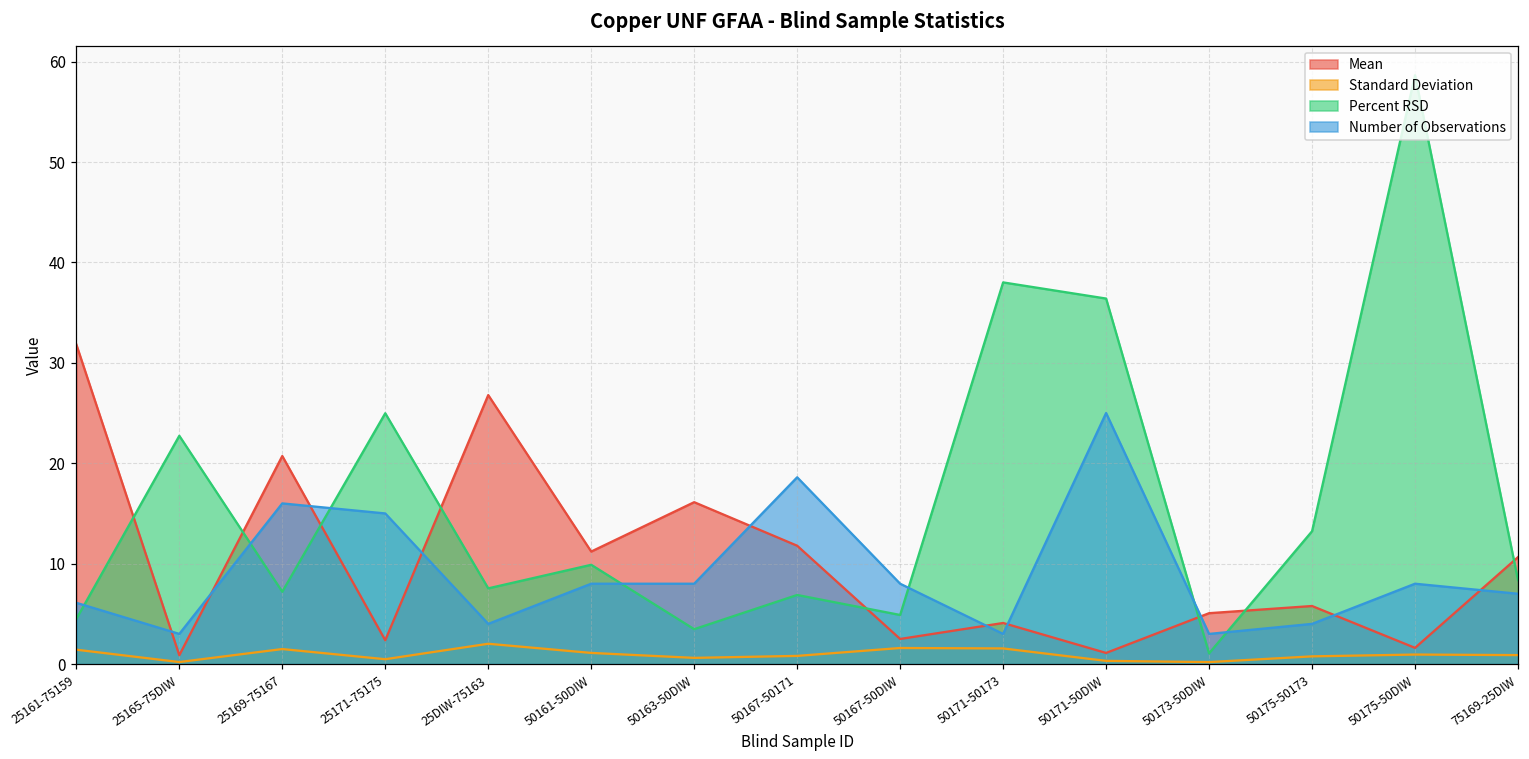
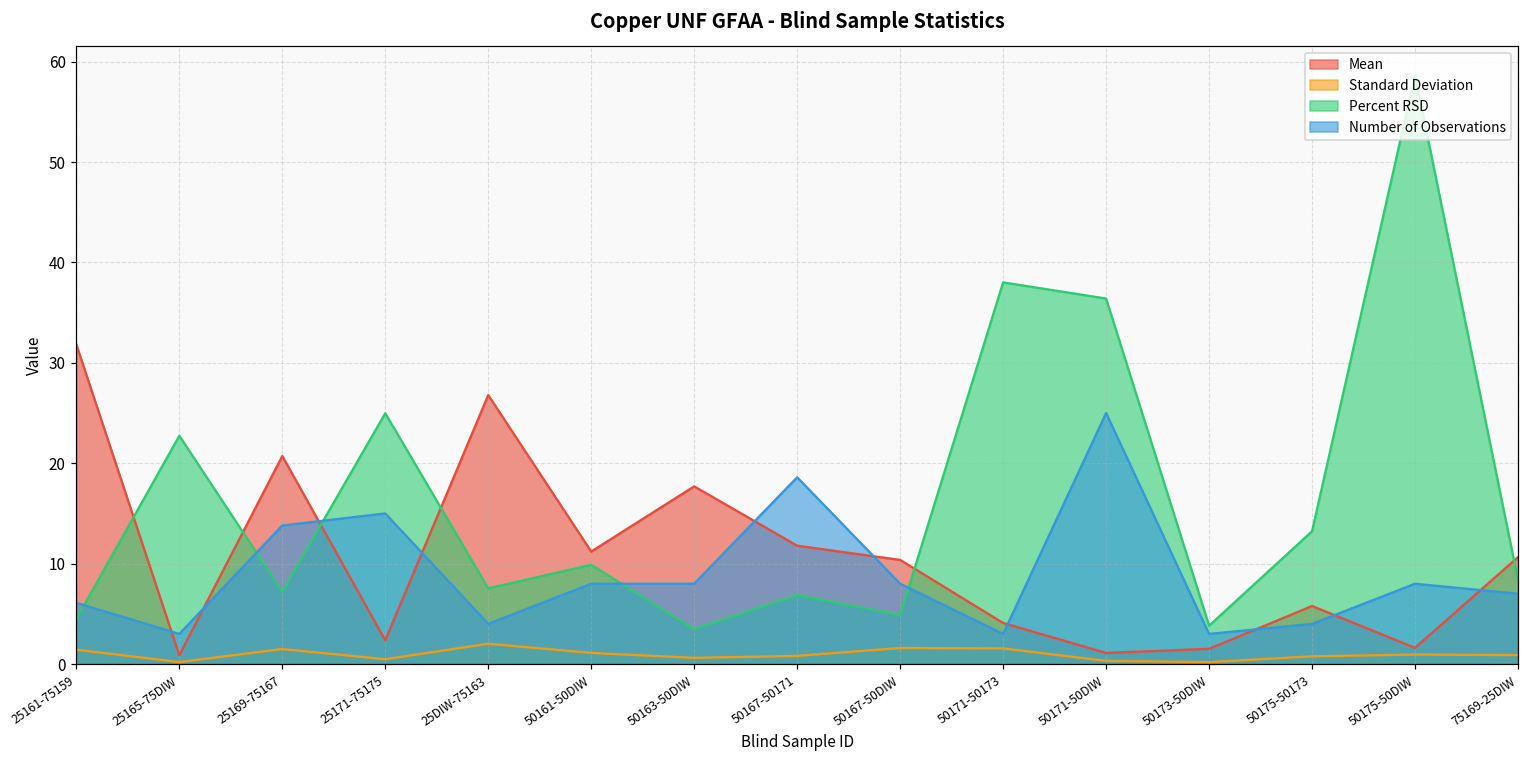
Number of Observations, 25169-75167: 16 -> 14
Mean, 50163-50DIW: 16 -> 18
Mean, 50167-50DIW: 2 -> 10
Mean, 50173-50DIW: 5 -> 2
Percent RSD, 50173-50DIW: 1 -> 4
